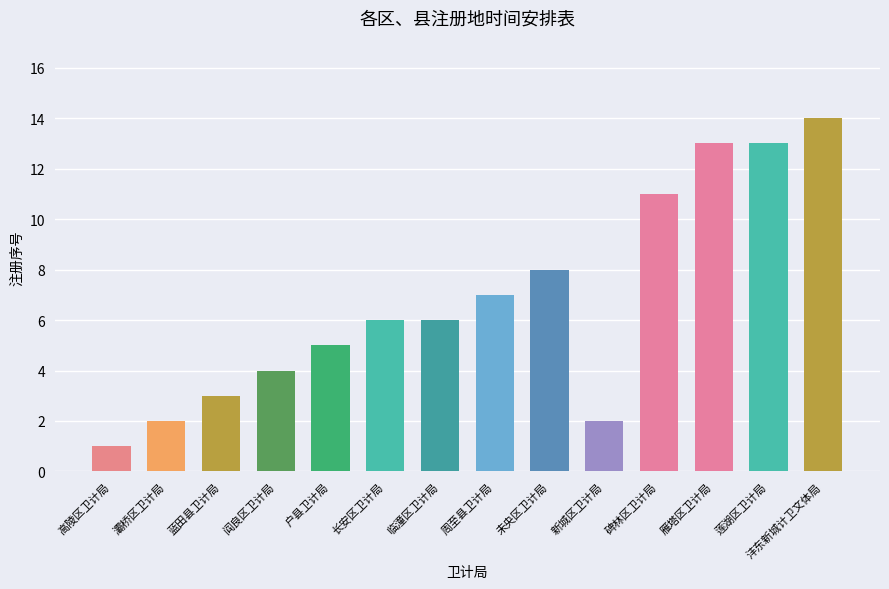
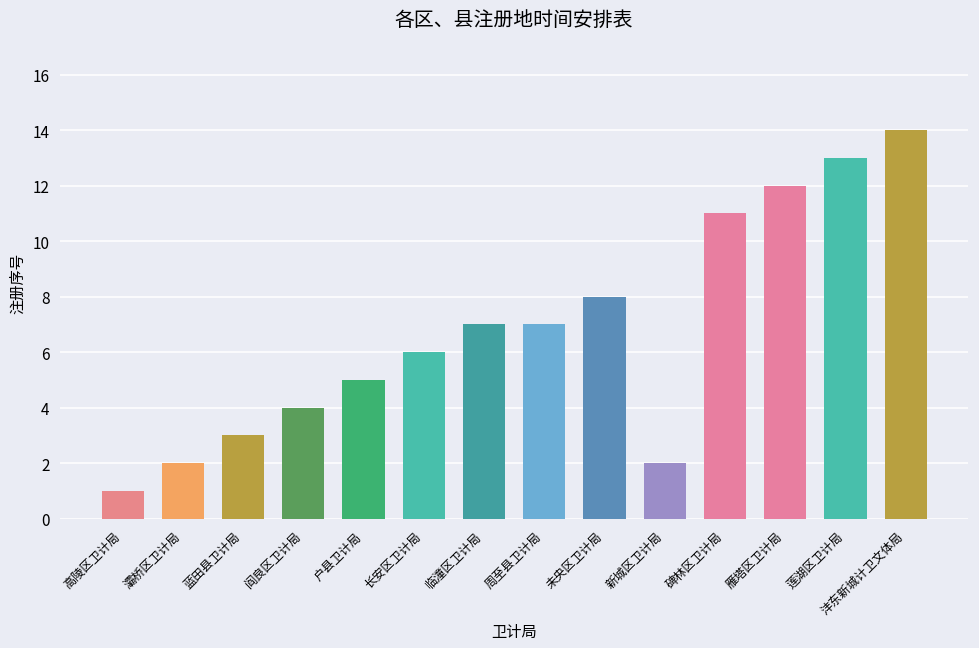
临潼区卫计局: 6 -> 7
雁塔区卫计局: 13 -> 12
